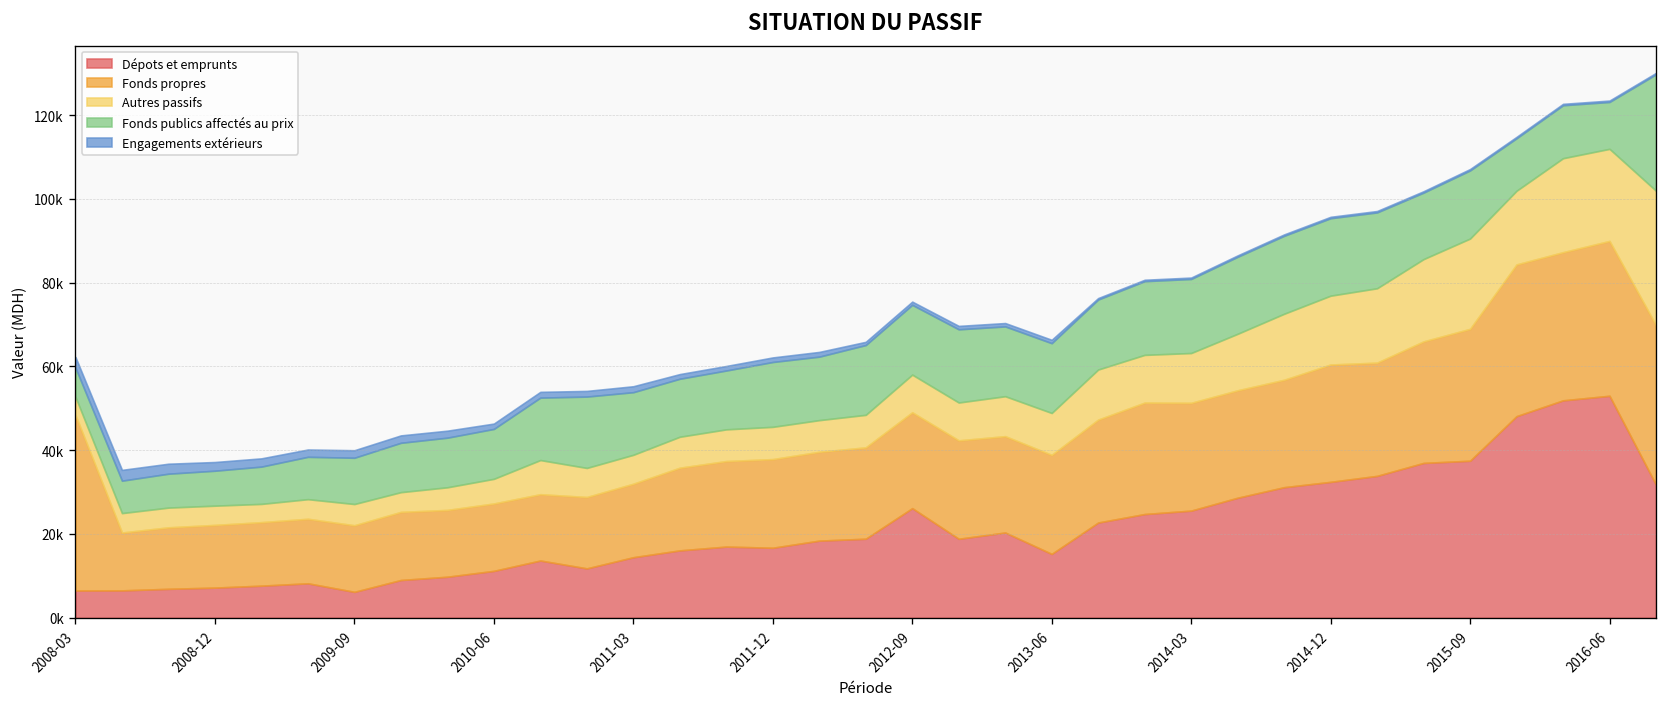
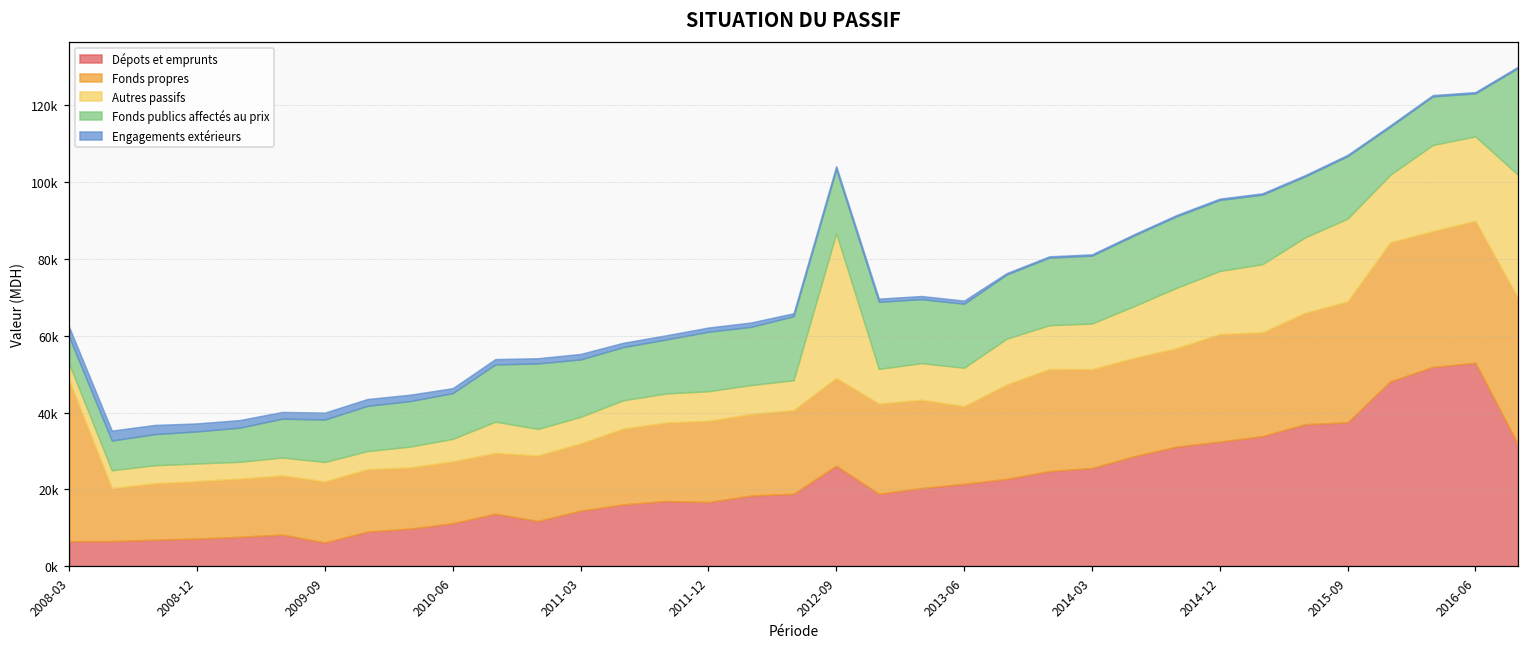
Autres passifs, 2012-09: 9000 -> 38000
Dépots et emprunts, 2013-06: 15000 -> 21000
Fonds propres, 2013-06: 24000 -> 20000
